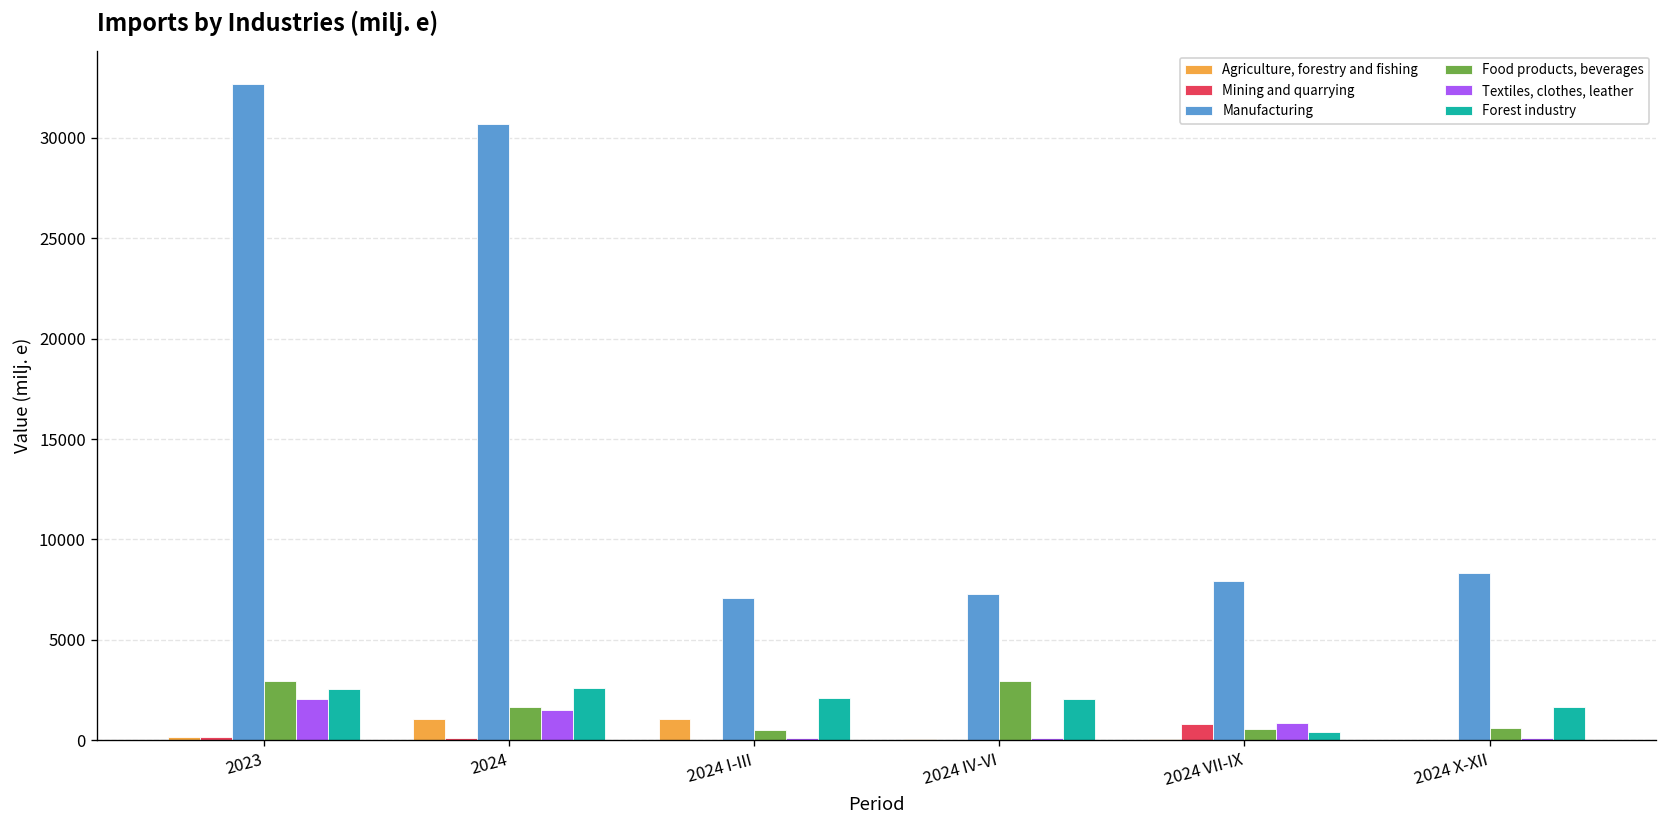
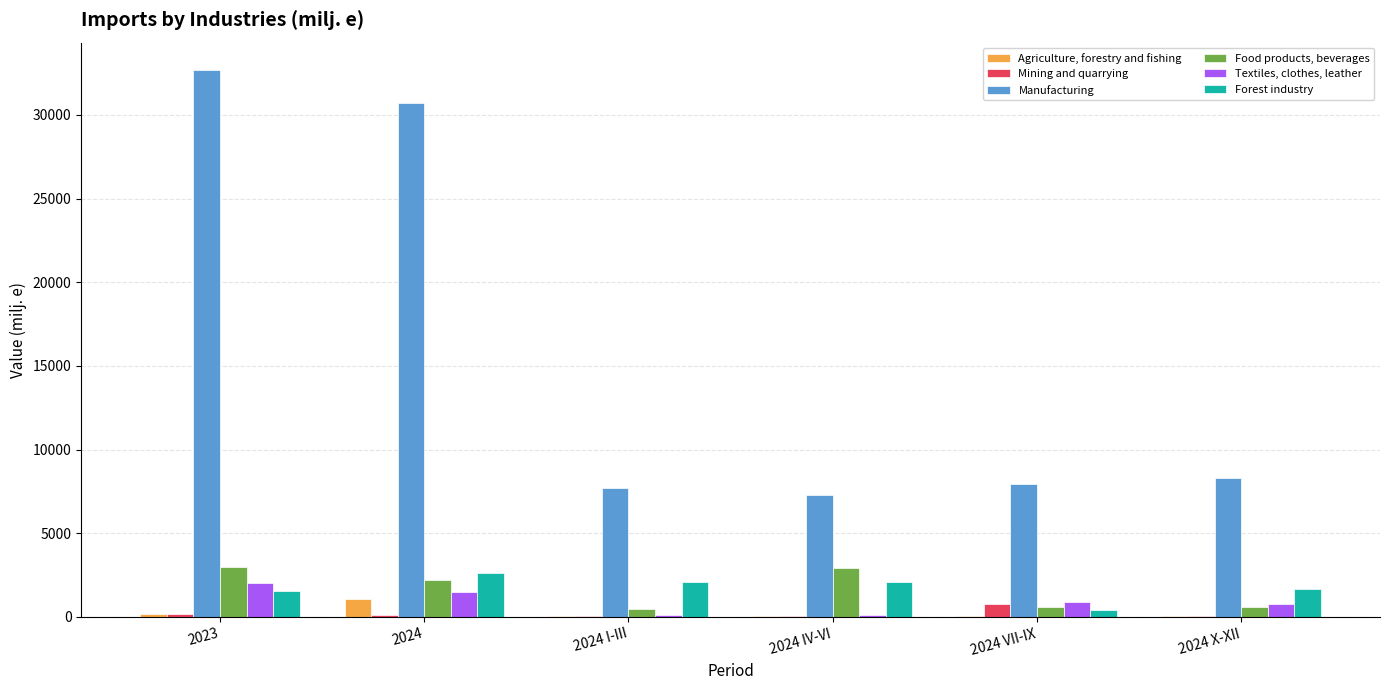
Forest industry, 2023: 2500 -> 1600
Food products, beverages, 2024: 1600 -> 2200
Agriculture, forestry and fishing, 2024 I-III: 1000 -> 0
Manufacturing, 2024 I-III: 7100 -> 7700
Textiles, clothes, leather, 2024 X-XII: 100 -> 800
